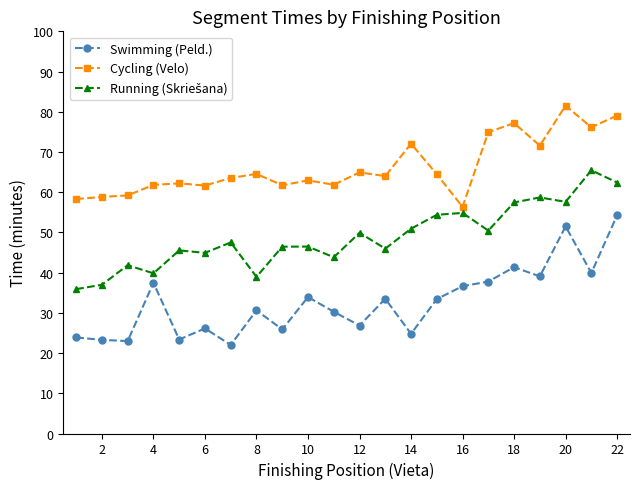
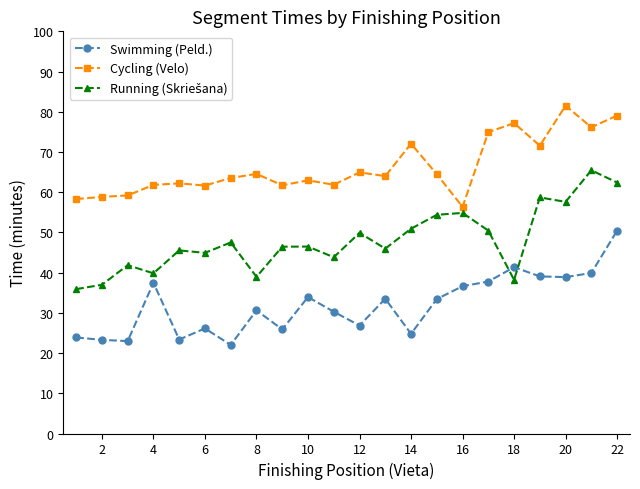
Running (Skriešana), 18: 57 -> 38
Swimming (Peld.), 20: 51 -> 39
Swimming (Peld.), 22: 54 -> 50
